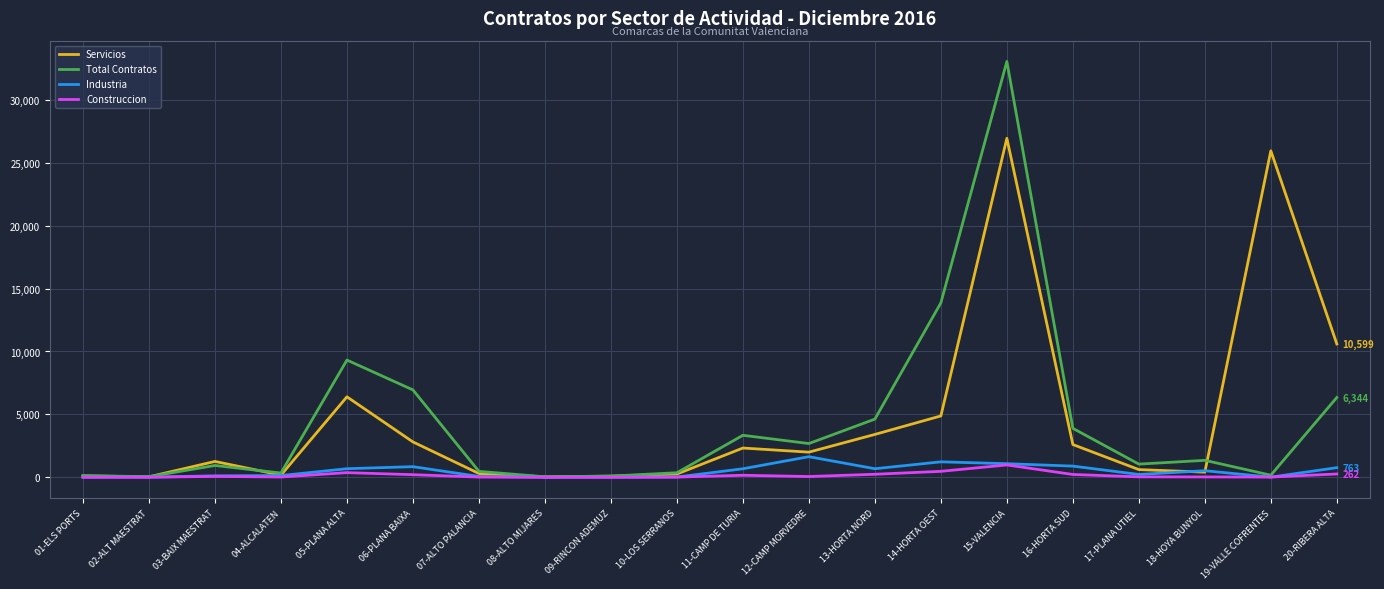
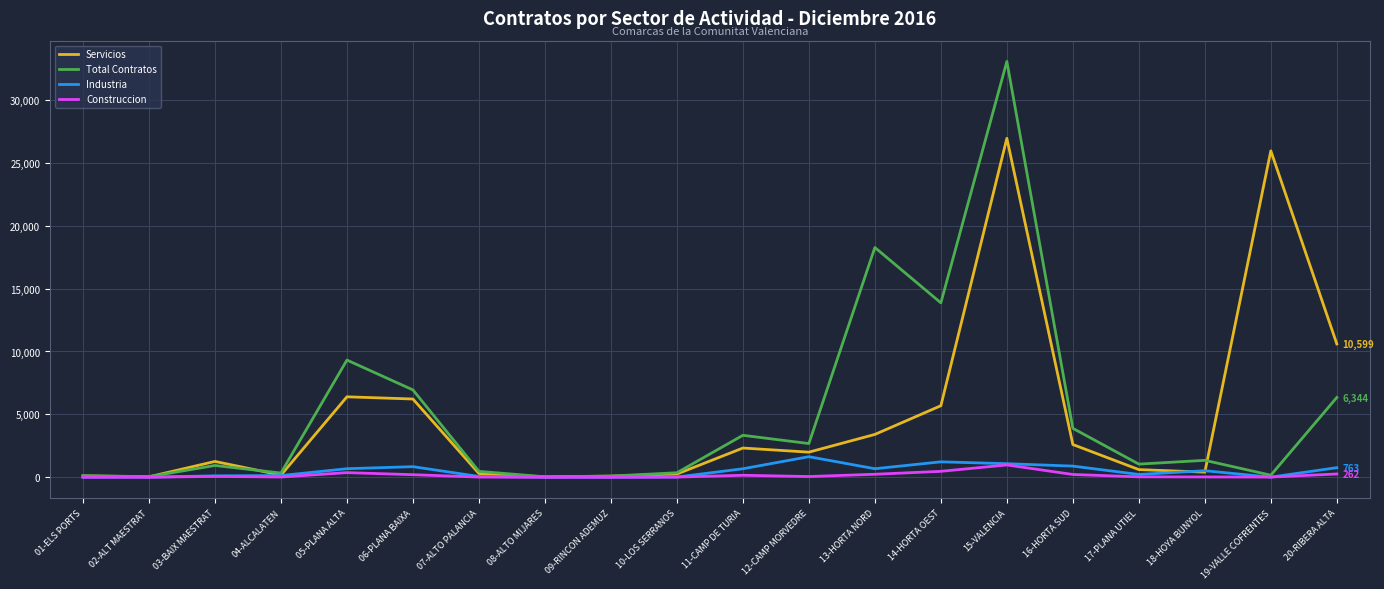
Servicios, 06-PLANA BAIXA: 2,800 -> 6,200
Total Contratos, 13-HORTA NORD: 4,600 -> 18,300
Servicios, 14-HORTA OEST: 4,900 -> 5,700
